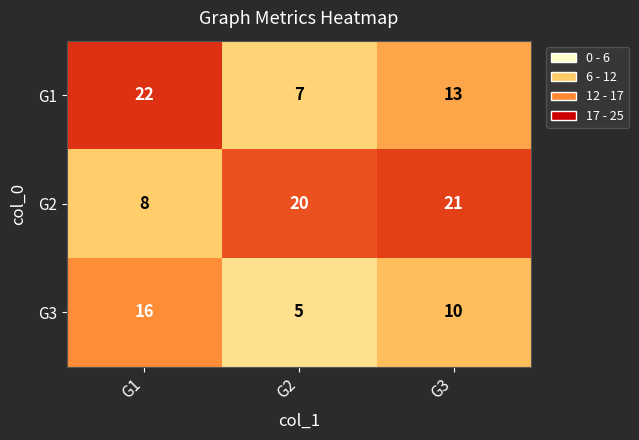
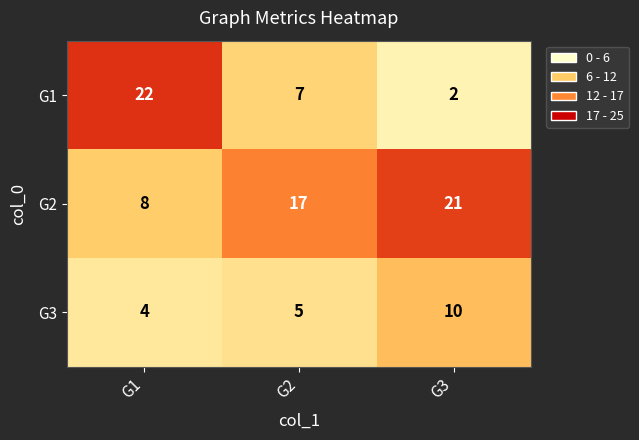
G1, G3: 13 -> 2
G2, G2: 20 -> 17
G3, G1: 16 -> 4
